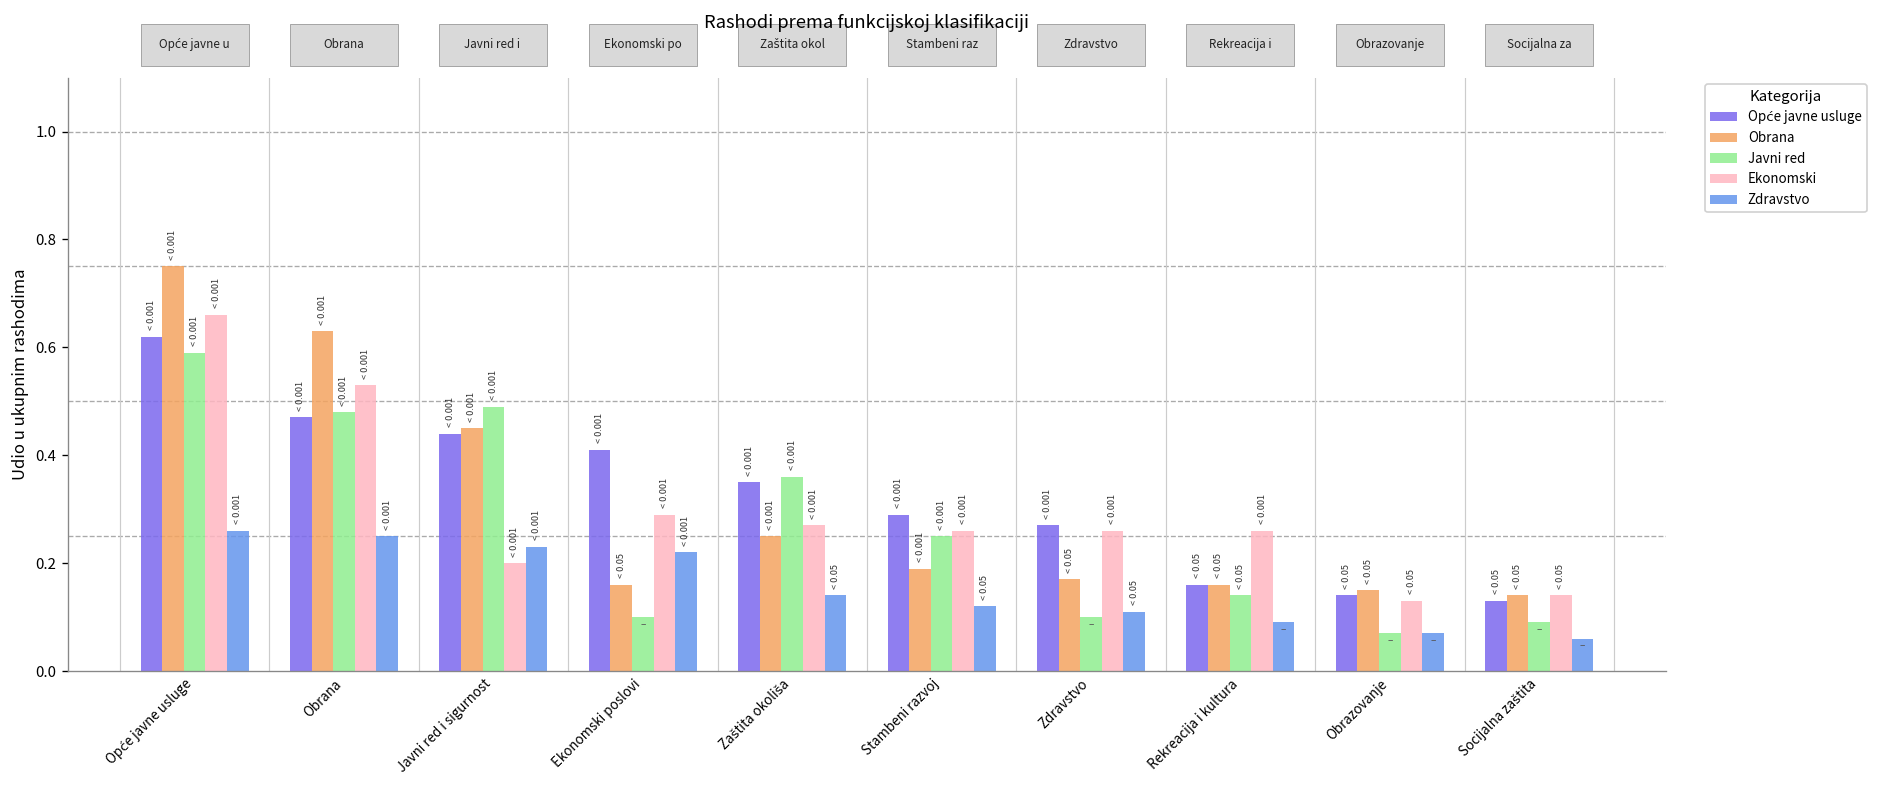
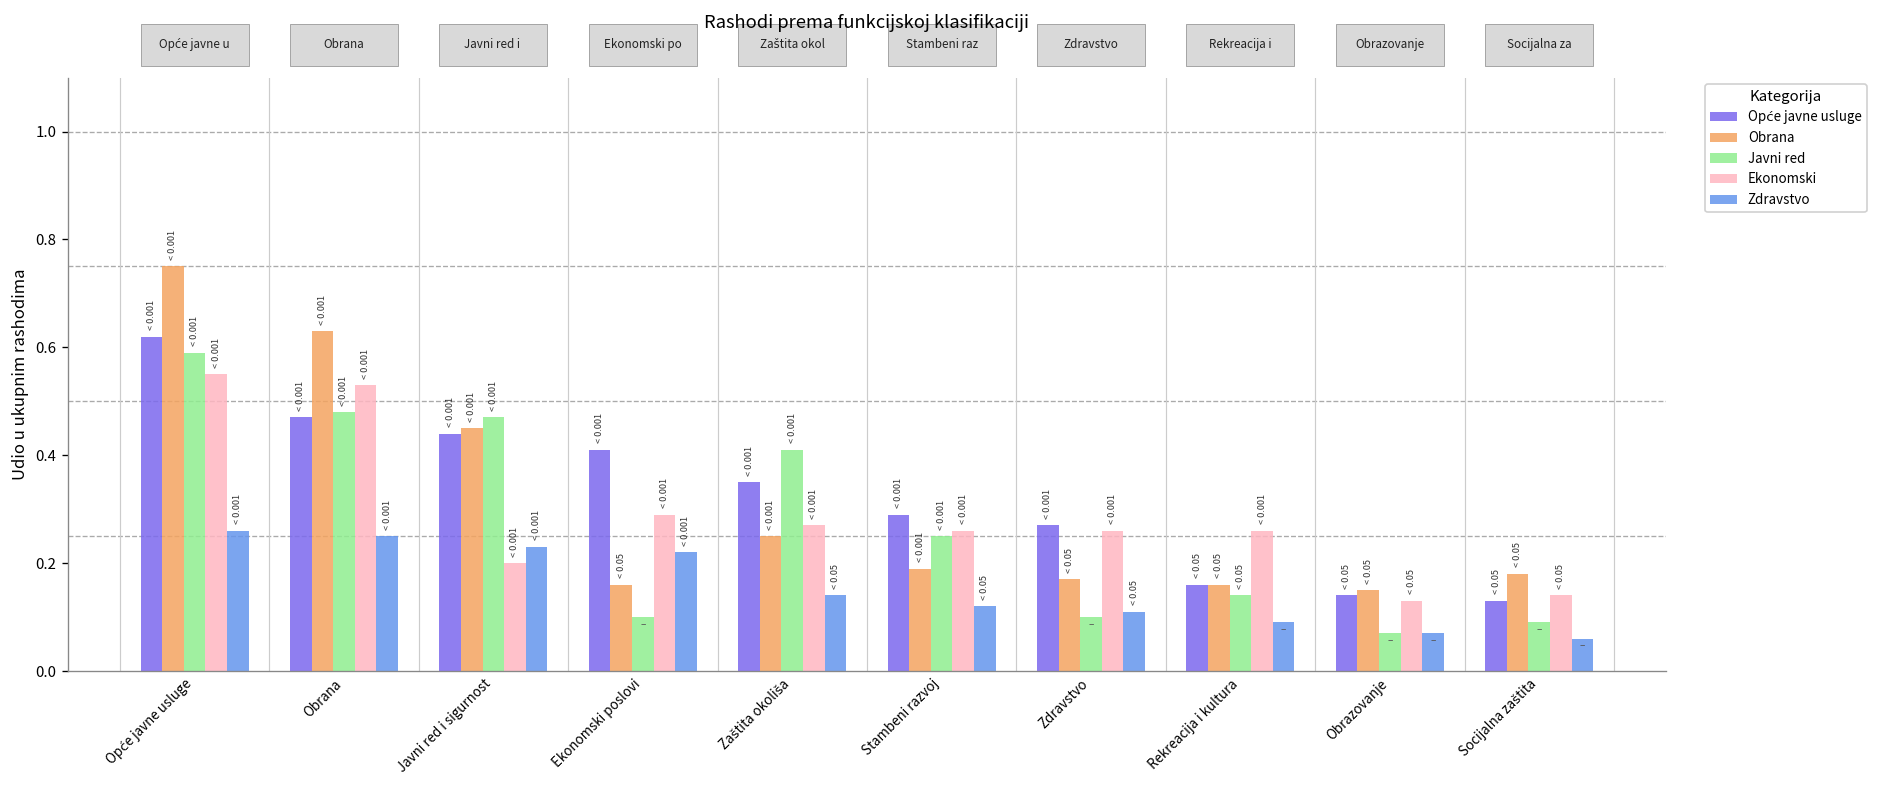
Ekonomski, Opće javne usluge: 0.66 -> 0.55
Javni red, Javni red i sigurnost: 0.49 -> 0.47
Javni red, Zaštita okoliša: 0.36 -> 0.41
Obrana, Socijalna zaštita: 0.14 -> 0.18
